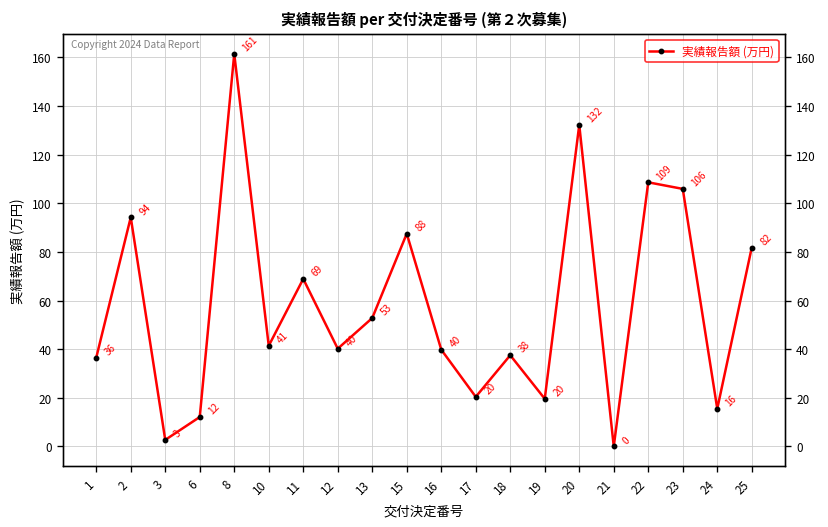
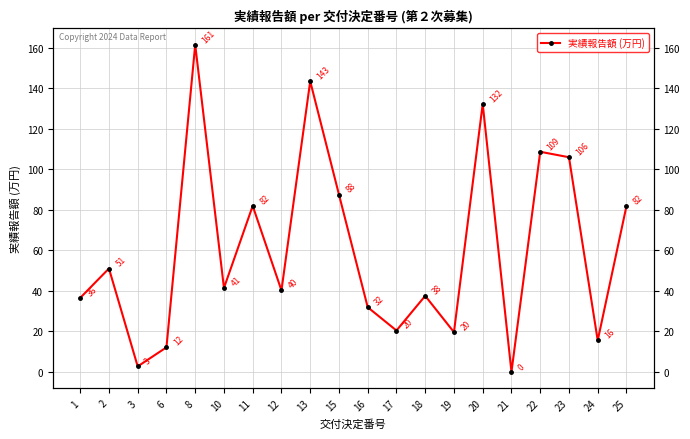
2: 94 -> 51
11: 69 -> 82
13: 53 -> 143
16: 40 -> 32
